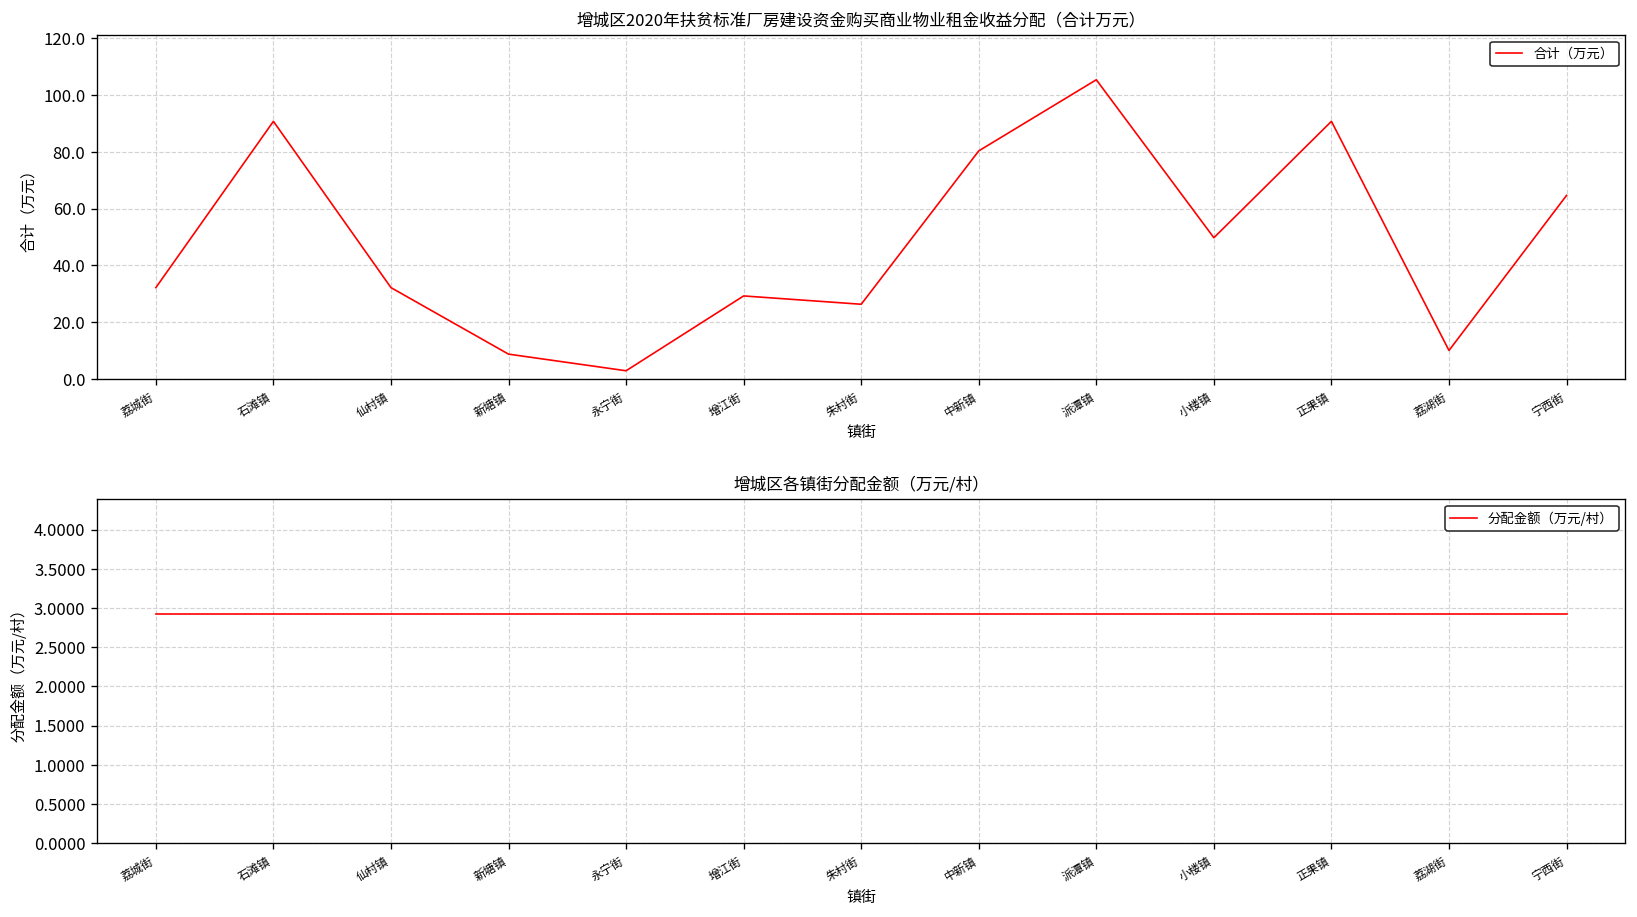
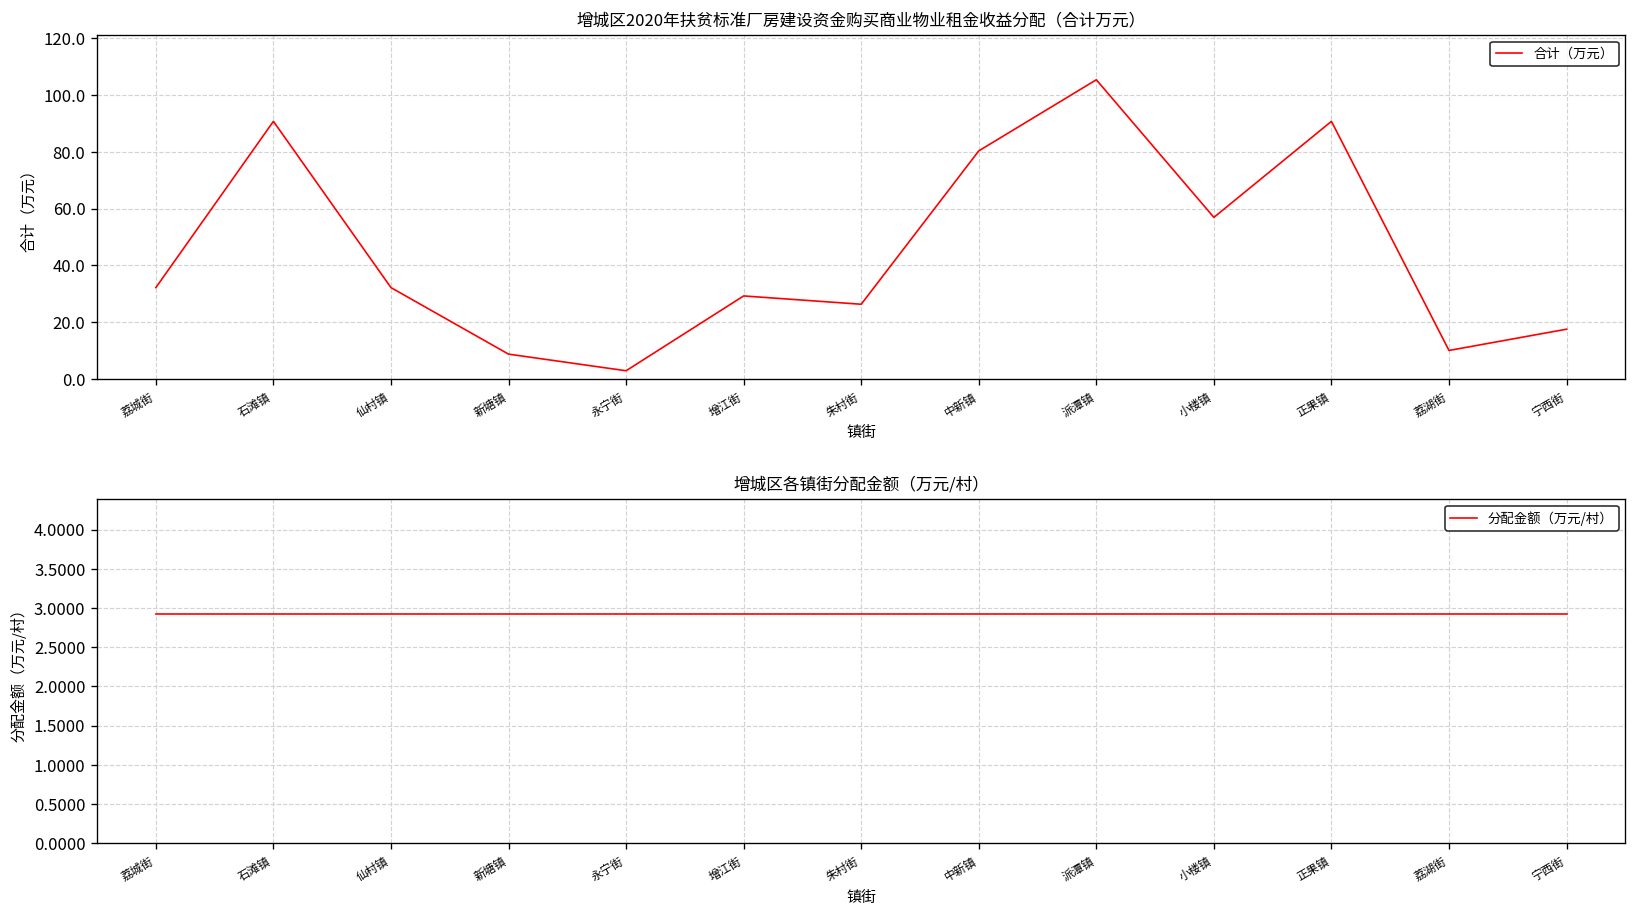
增城区2020年扶贫标准厂房建设资金购买商业物业租金收益分配（合计万元）, 小楼镇: 50 -> 57
增城区2020年扶贫标准厂房建设资金购买商业物业租金收益分配（合计万元）, 宁西街: 65 -> 18
